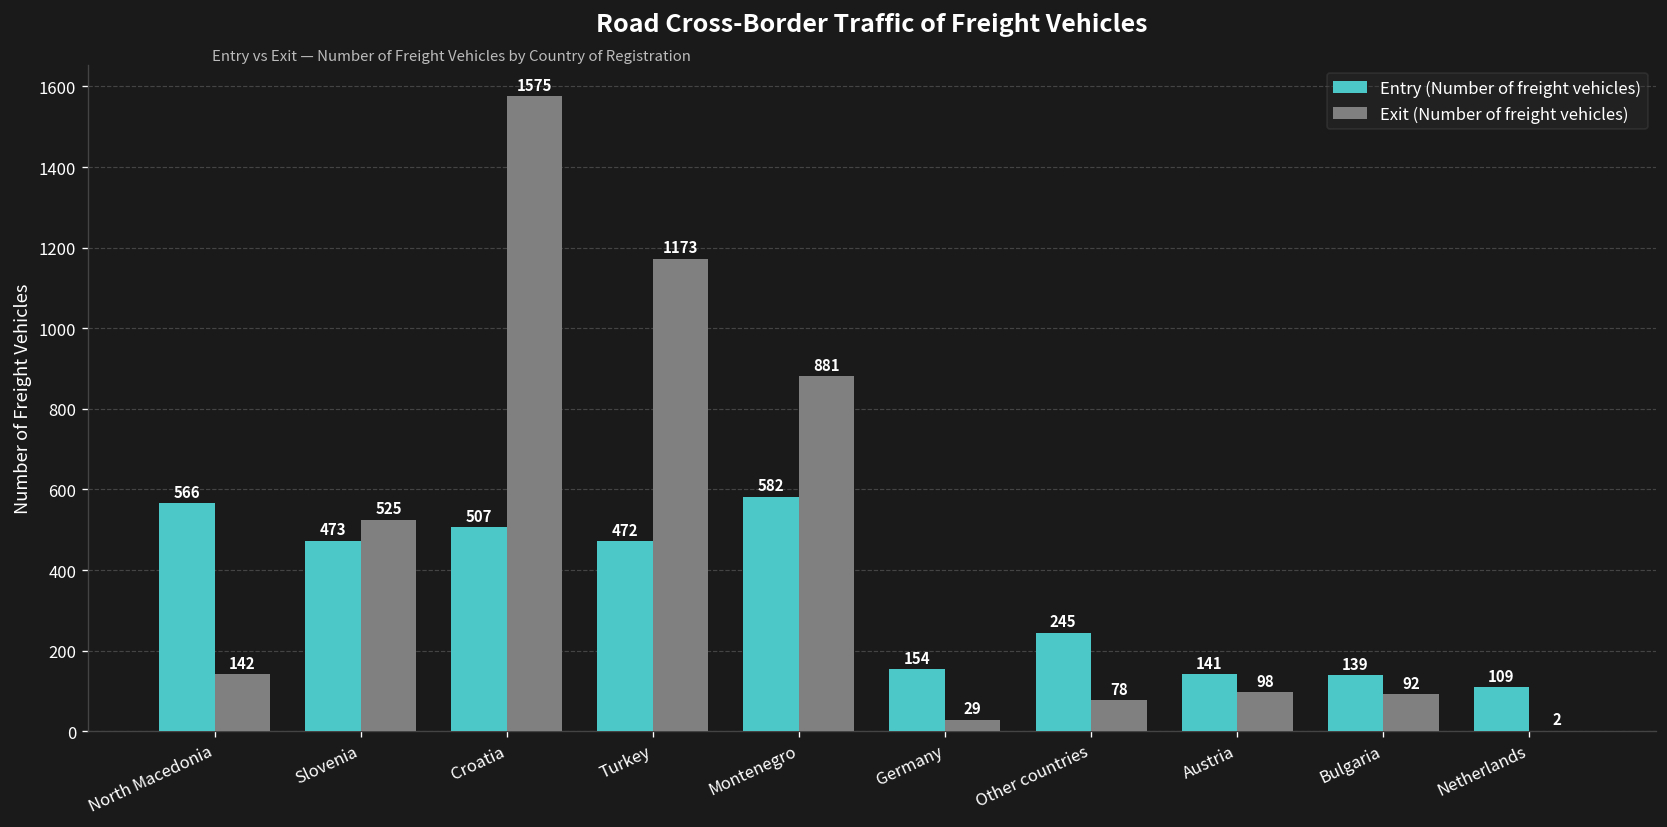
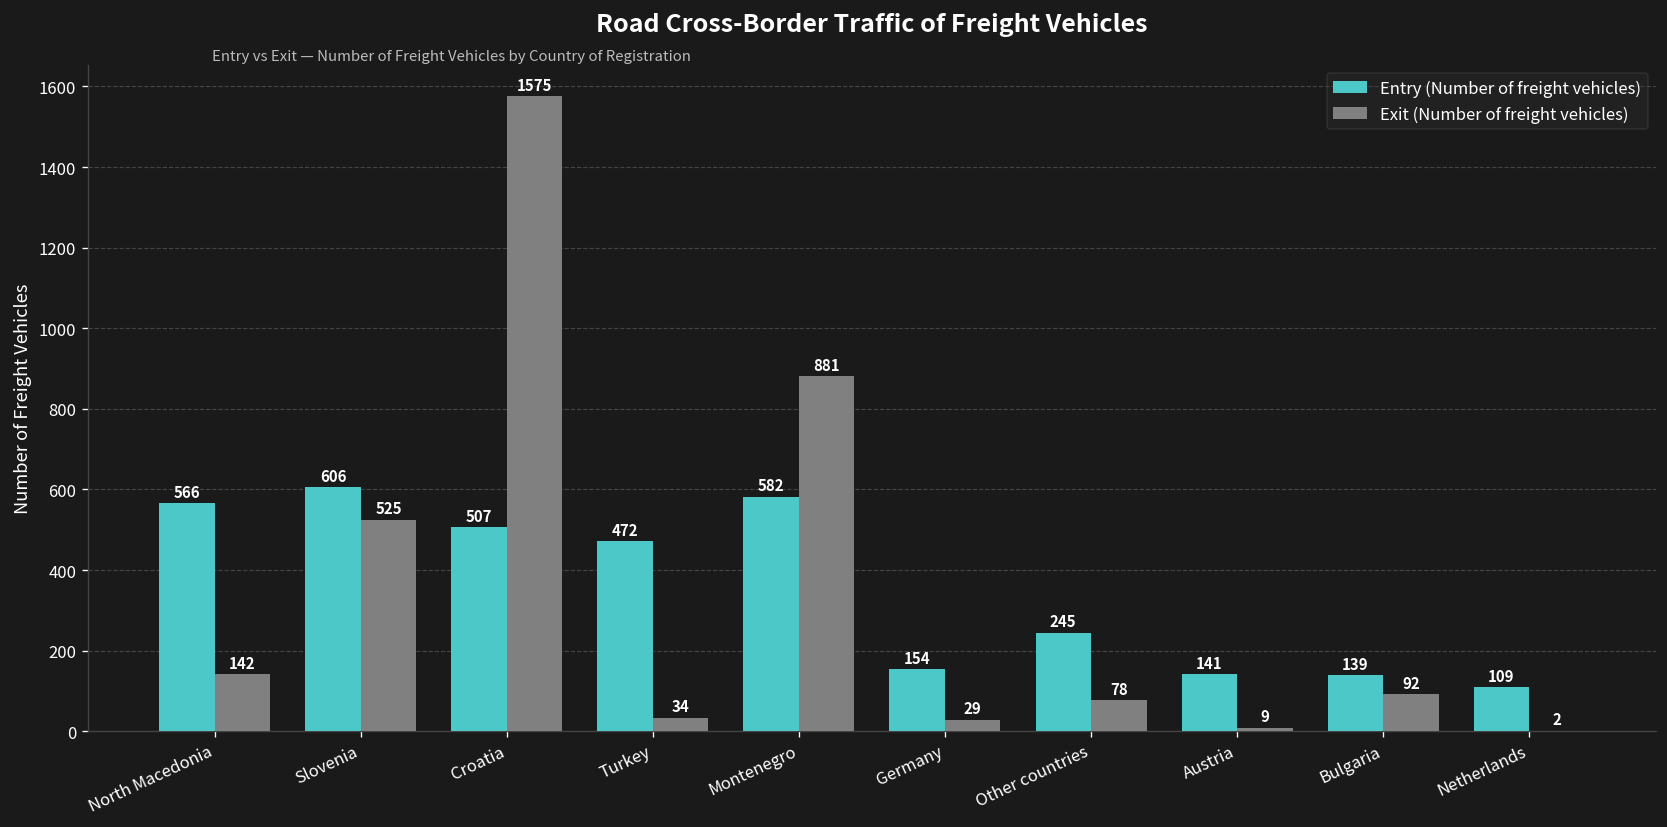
Entry (Number of freight vehicles), Slovenia: 473 -> 606
Exit (Number of freight vehicles), Turkey: 1173 -> 34
Exit (Number of freight vehicles), Austria: 98 -> 9
